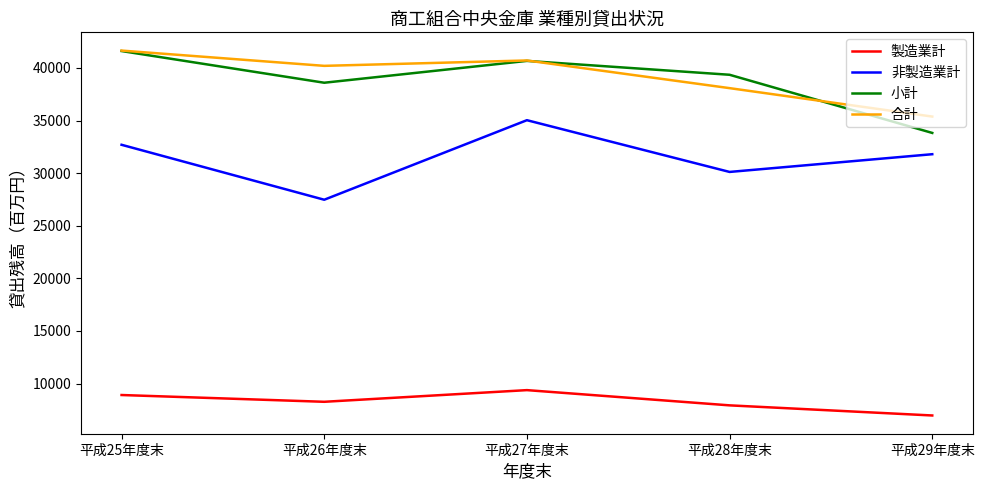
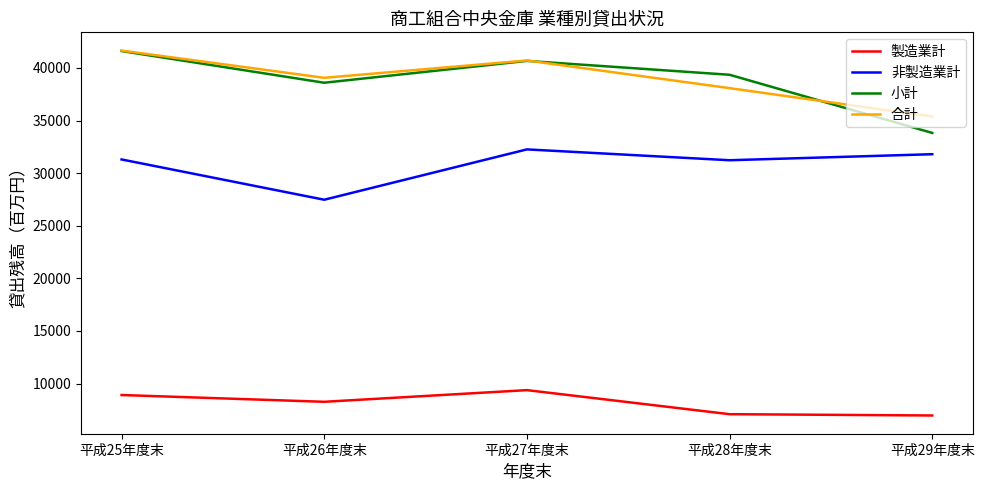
非製造業計, 平成25年度末: 32700 -> 31300
合計, 平成26年度末: 40200 -> 39100
非製造業計, 平成27年度末: 35000 -> 32300
製造業計, 平成28年度末: 7900 -> 7100
非製造業計, 平成28年度末: 30100 -> 31200
